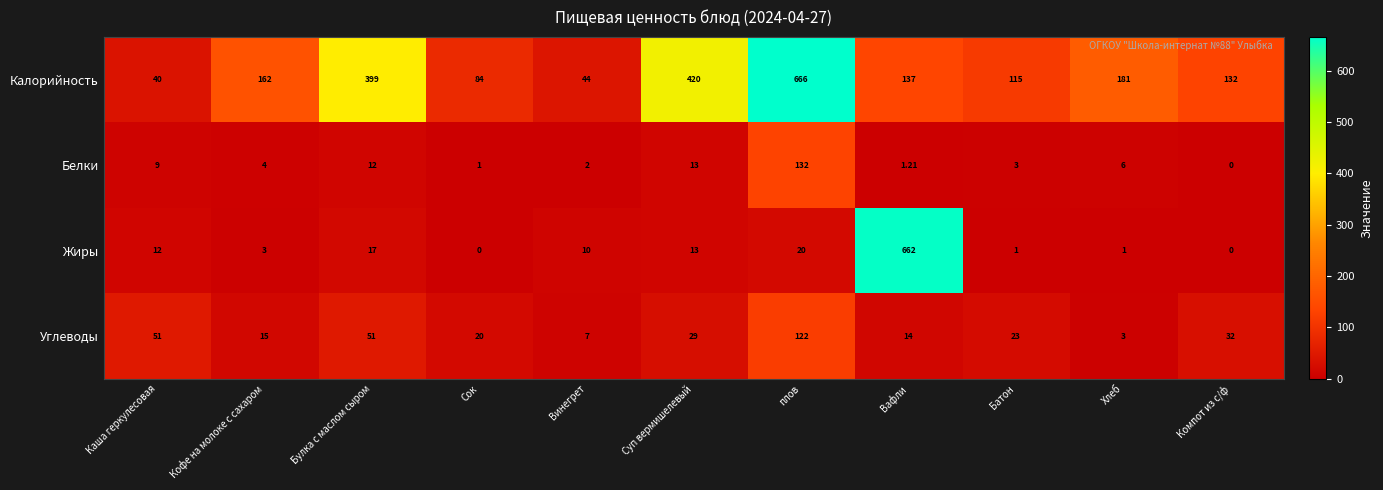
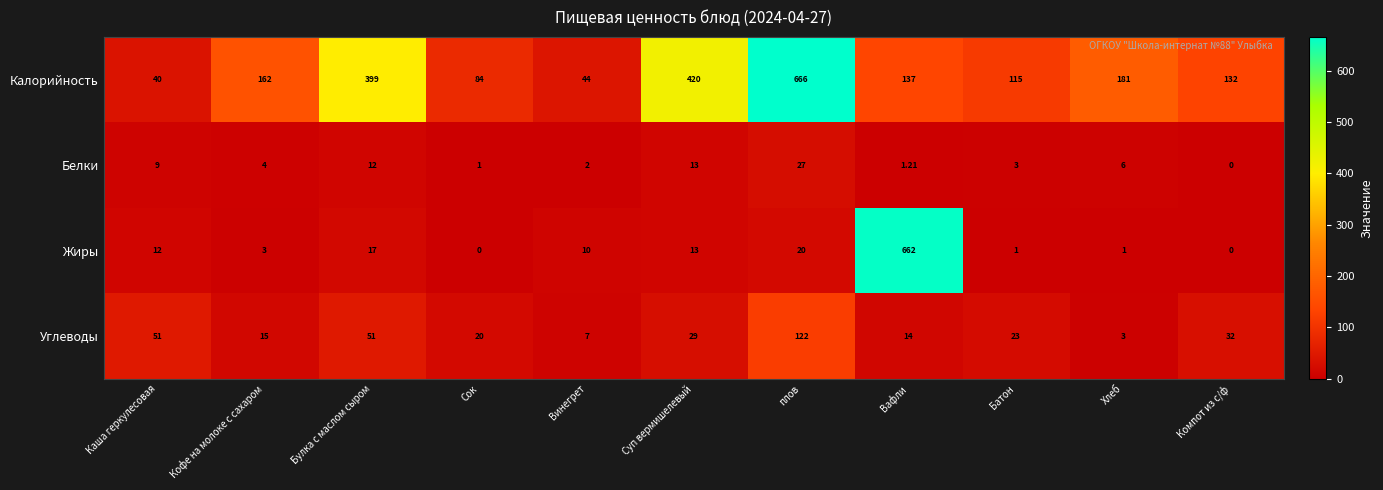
Белки, плов: 132 -> 27
